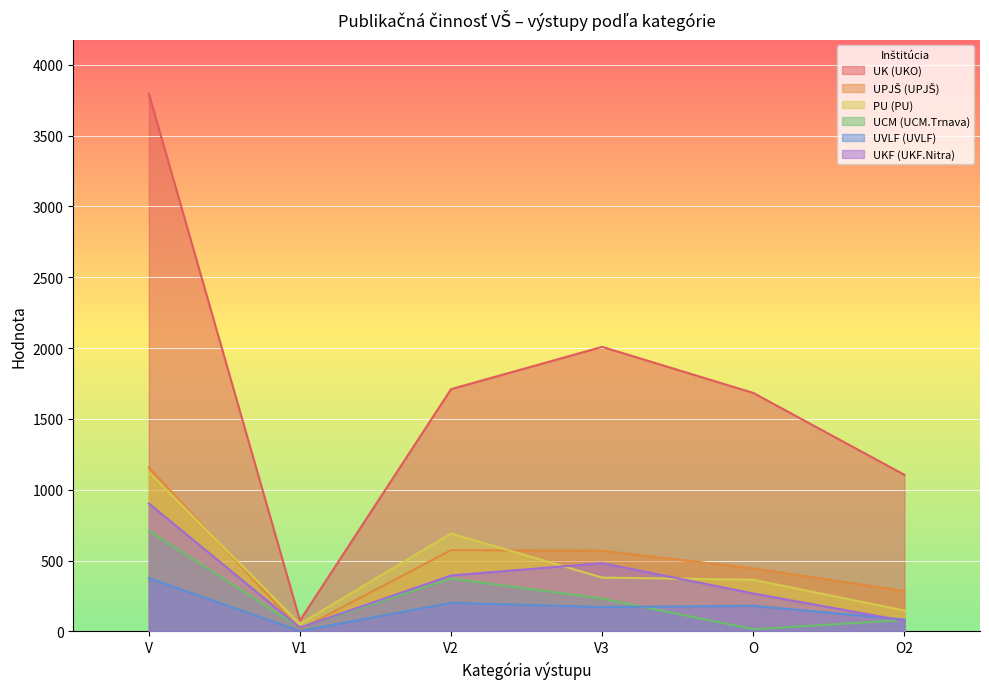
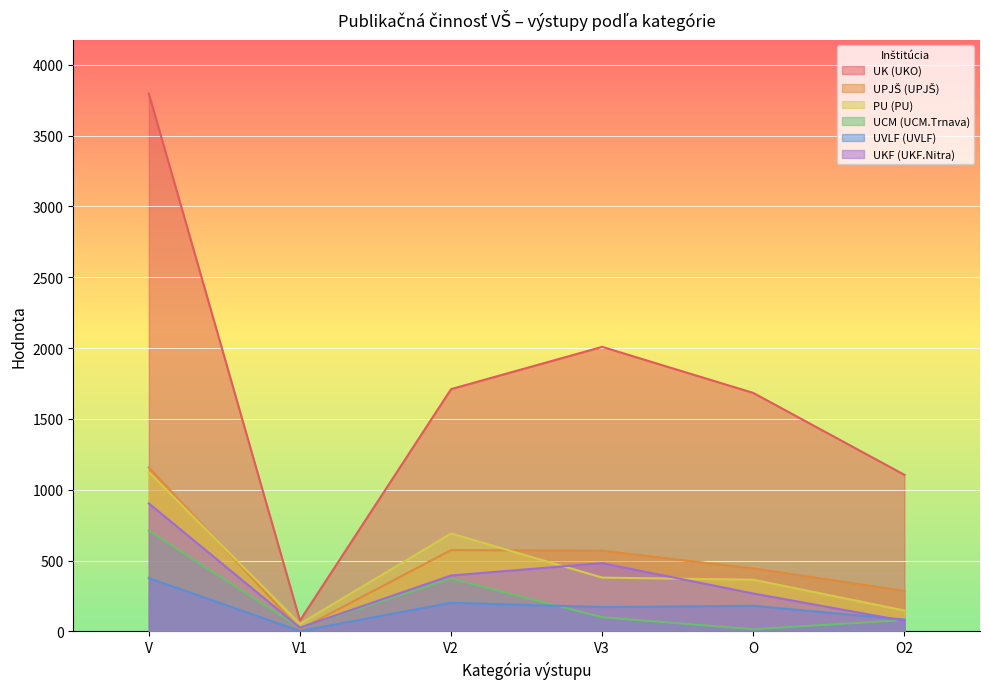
UCM (UCM.Trnava), V3: 230 -> 100
